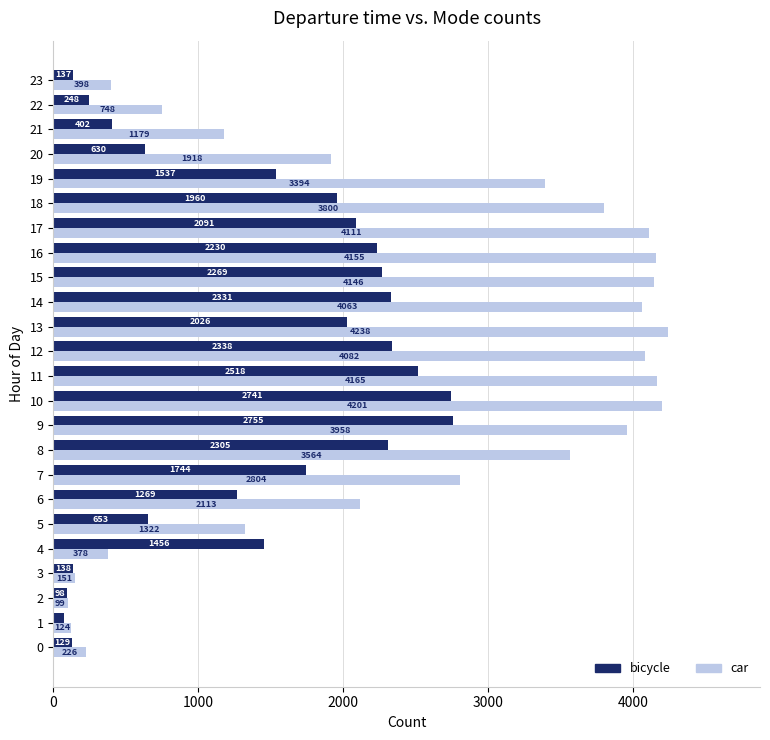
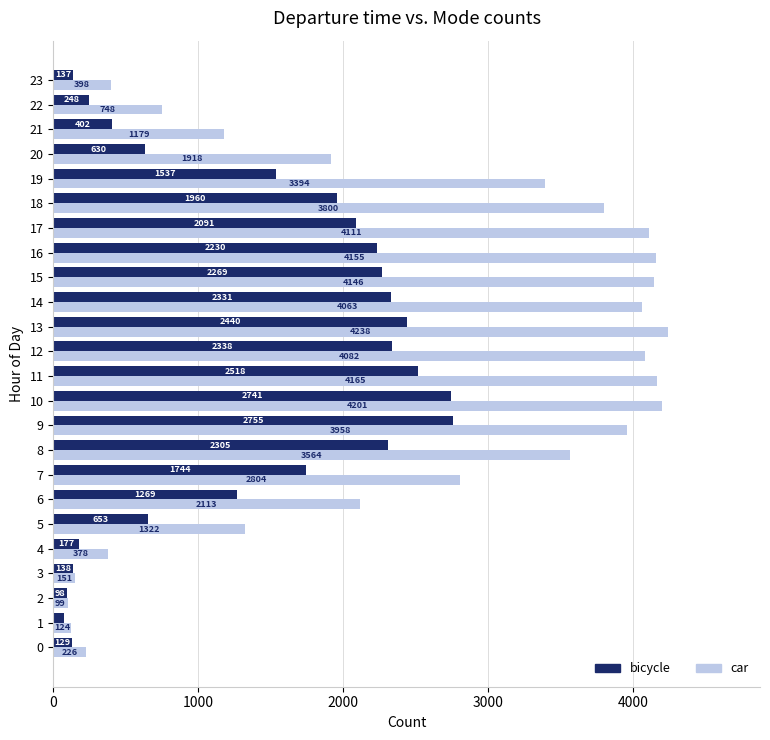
bicycle, 13: 2026 -> 2440
bicycle, 4: 1456 -> 177
